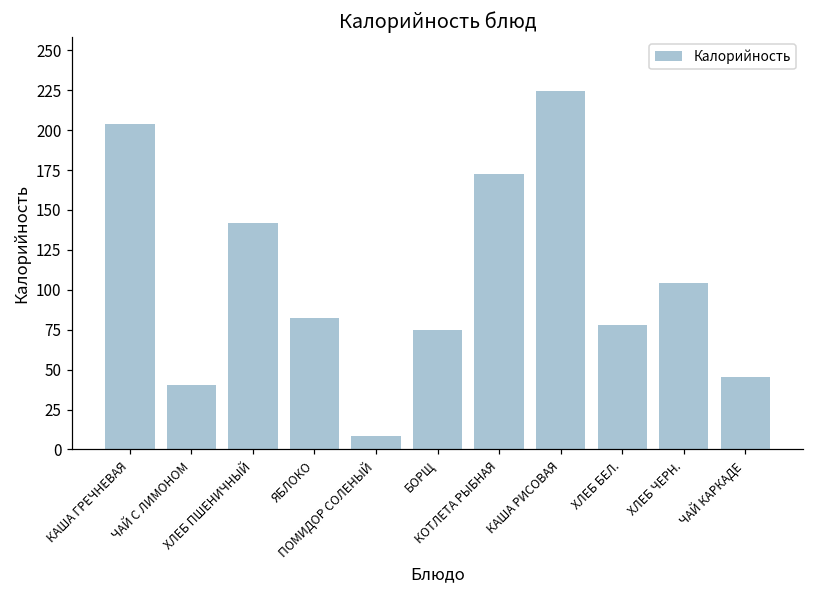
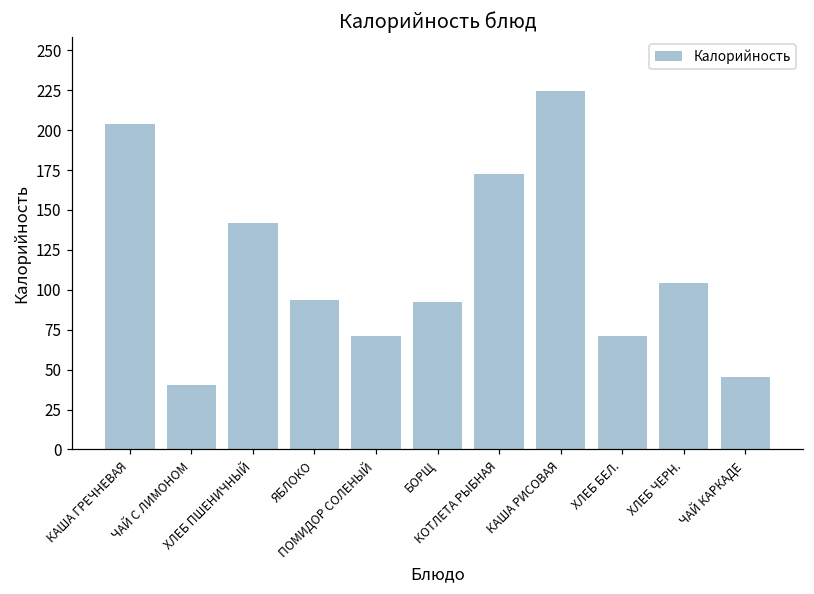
ЯБЛОКО: 82 -> 94
ПОМИДОР СОЛЕНЫЙ: 8 -> 71
БОРЩ: 75 -> 93
ХЛЕБ БЕЛ.: 78 -> 71
